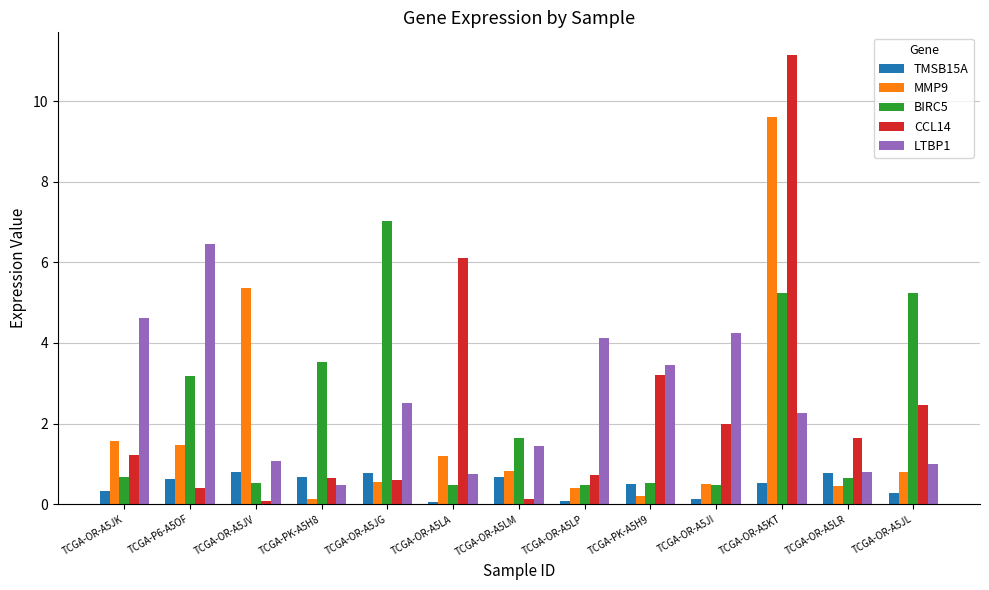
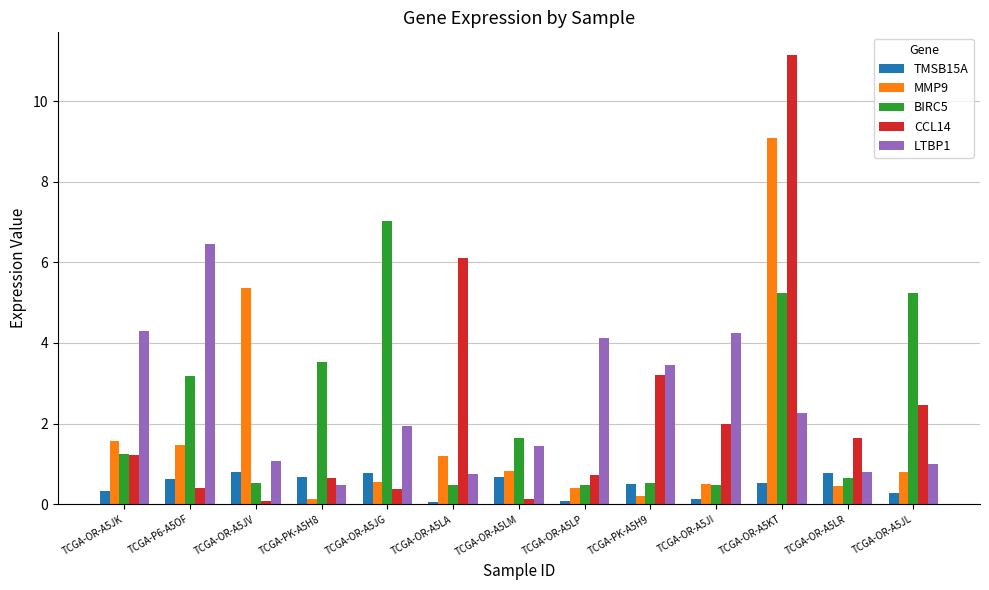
BIRC5, TCGA-OR-A5JK: 0.7 -> 1.2
LTBP1, TCGA-OR-A5JK: 4.6 -> 4.3
CCL14, TCGA-OR-A5JG: 0.6 -> 0.4
LTBP1, TCGA-OR-A5JG: 2.5 -> 1.9
MMP9, TCGA-OR-A5KT: 9.6 -> 9.1
